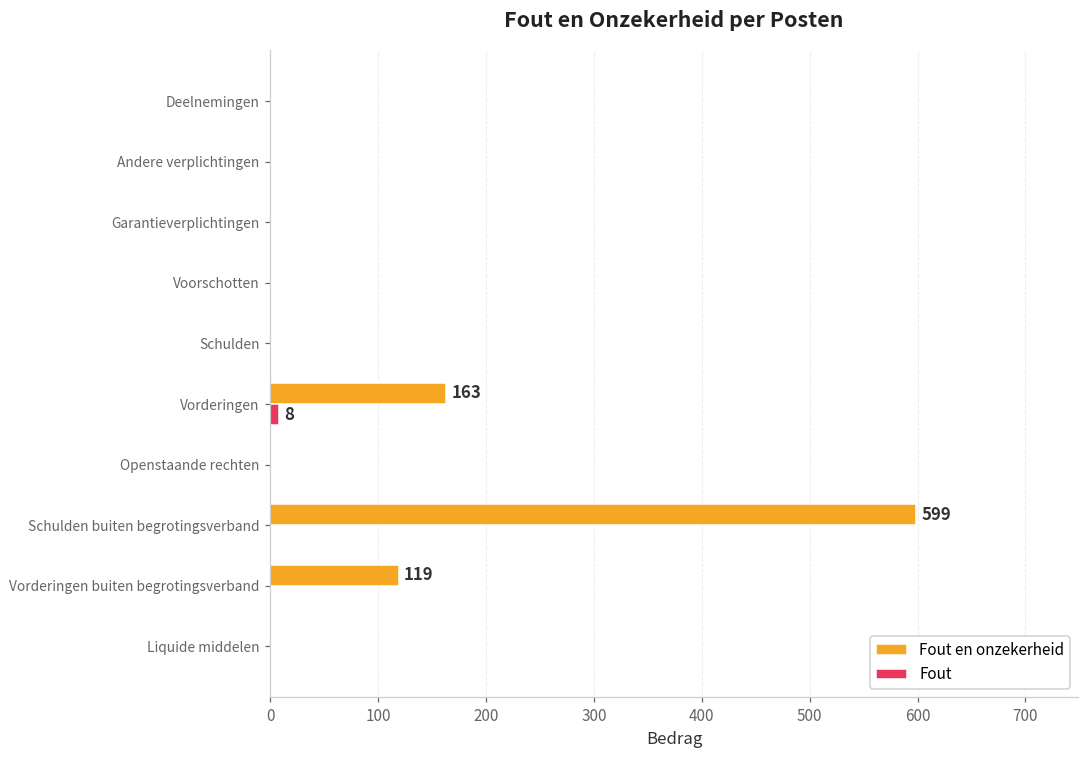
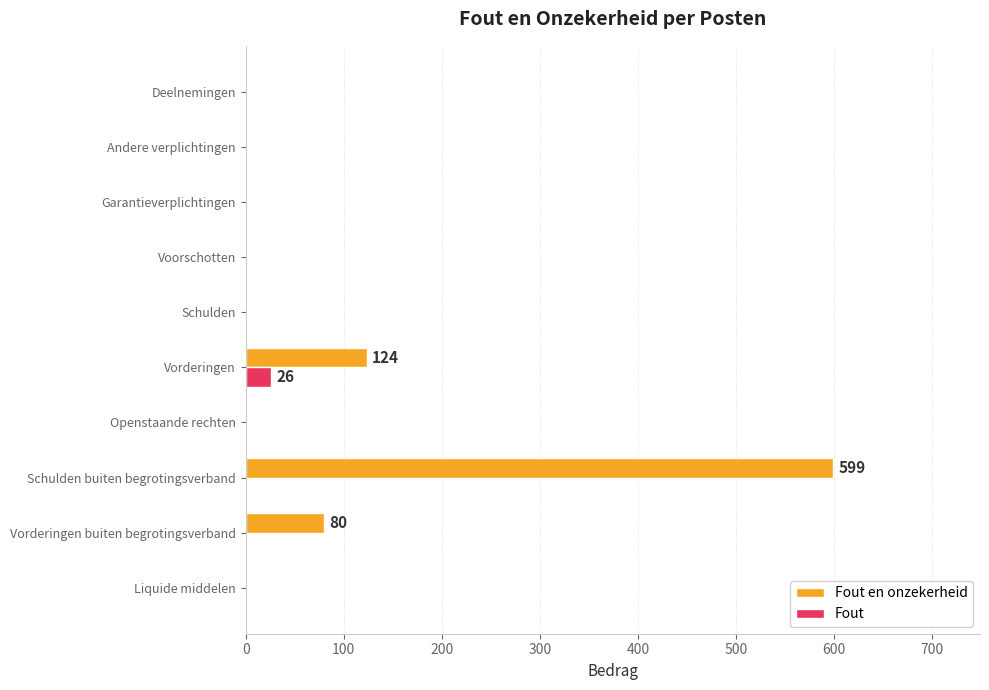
Fout en onzekerheid, Vorderingen: 163 -> 124
Fout, Vorderingen: 8 -> 26
Fout en onzekerheid, Vorderingen buiten begrotingsverband: 119 -> 80
